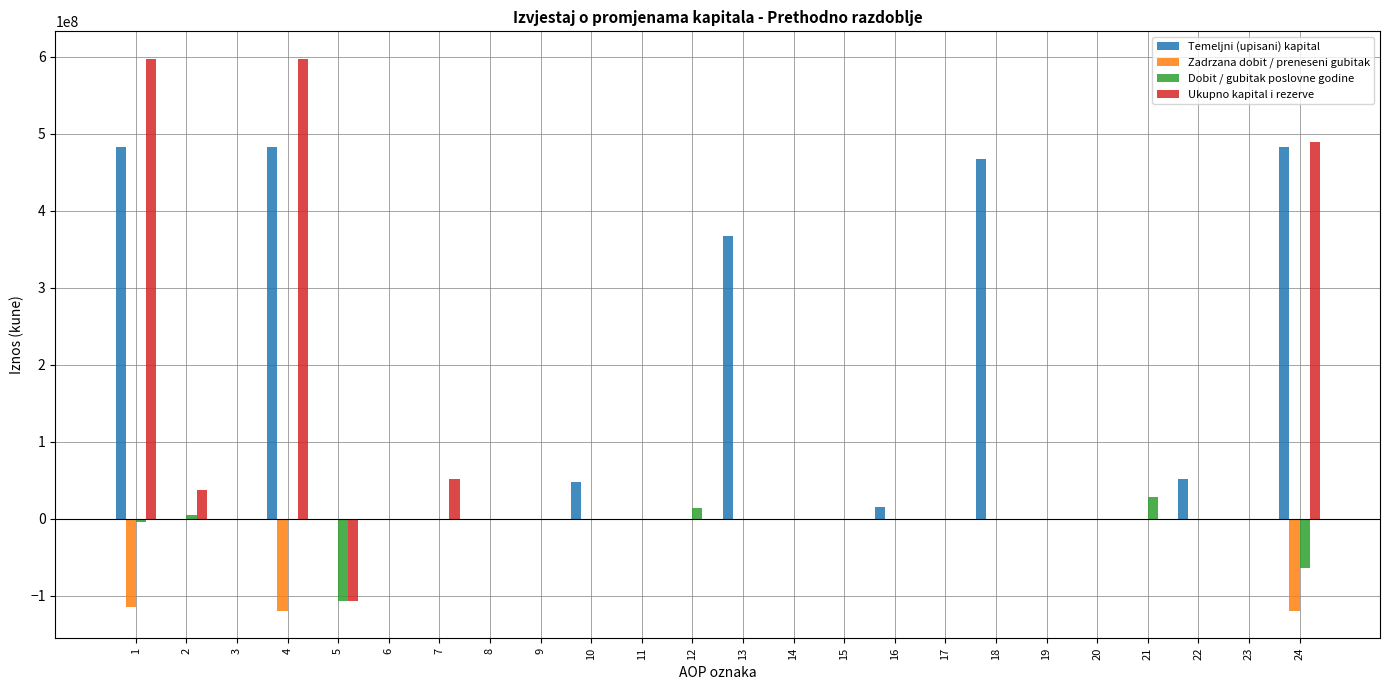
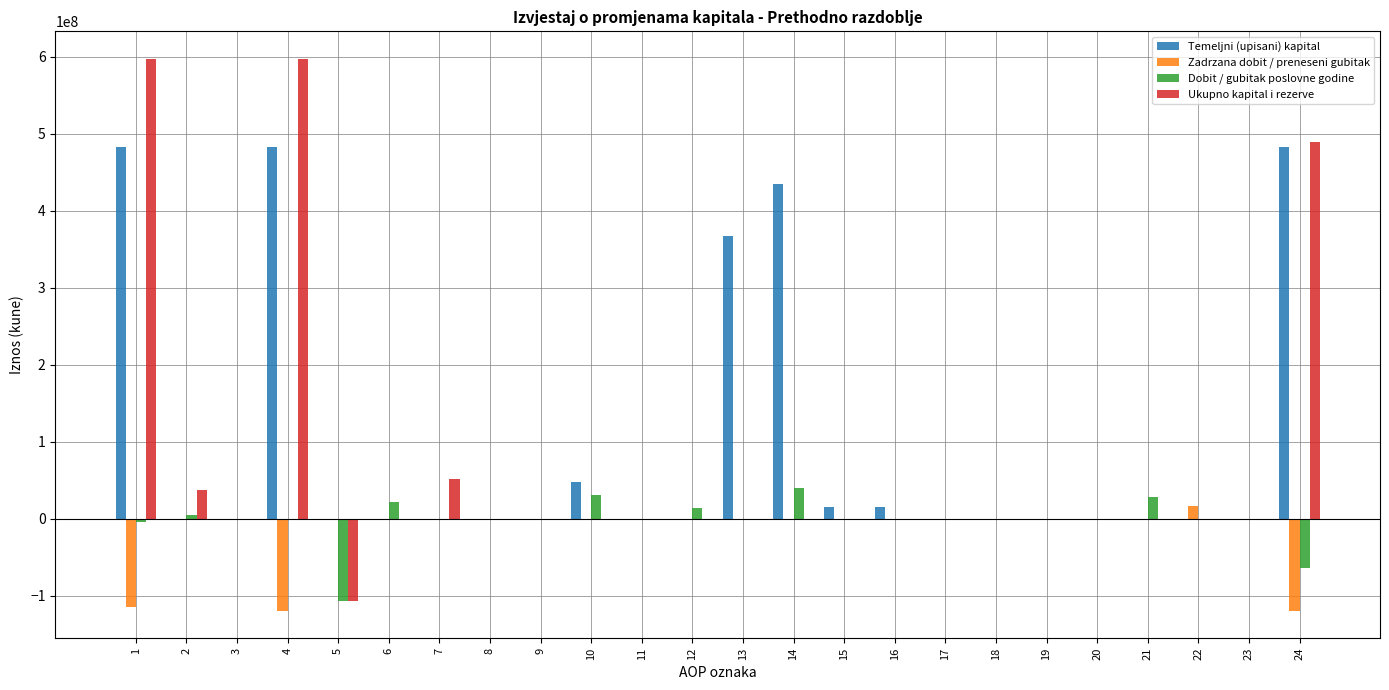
Dobit / gubitak poslovne godine, 6: 0 -> 20000000
Dobit / gubitak poslovne godine, 10: 0 -> 30000000
Temeljni (upisani) kapital, 14: 0 -> 430000000
Dobit / gubitak poslovne godine, 14: 0 -> 40000000
Temeljni (upisani) kapital, 15: 0 -> 10000000
Temeljni (upisani) kapital, 18: 470000000 -> 0
Temeljni (upisani) kapital, 22: 50000000 -> 0
Zadrzana dobit / preneseni gubitak, 22: 0 -> 20000000
